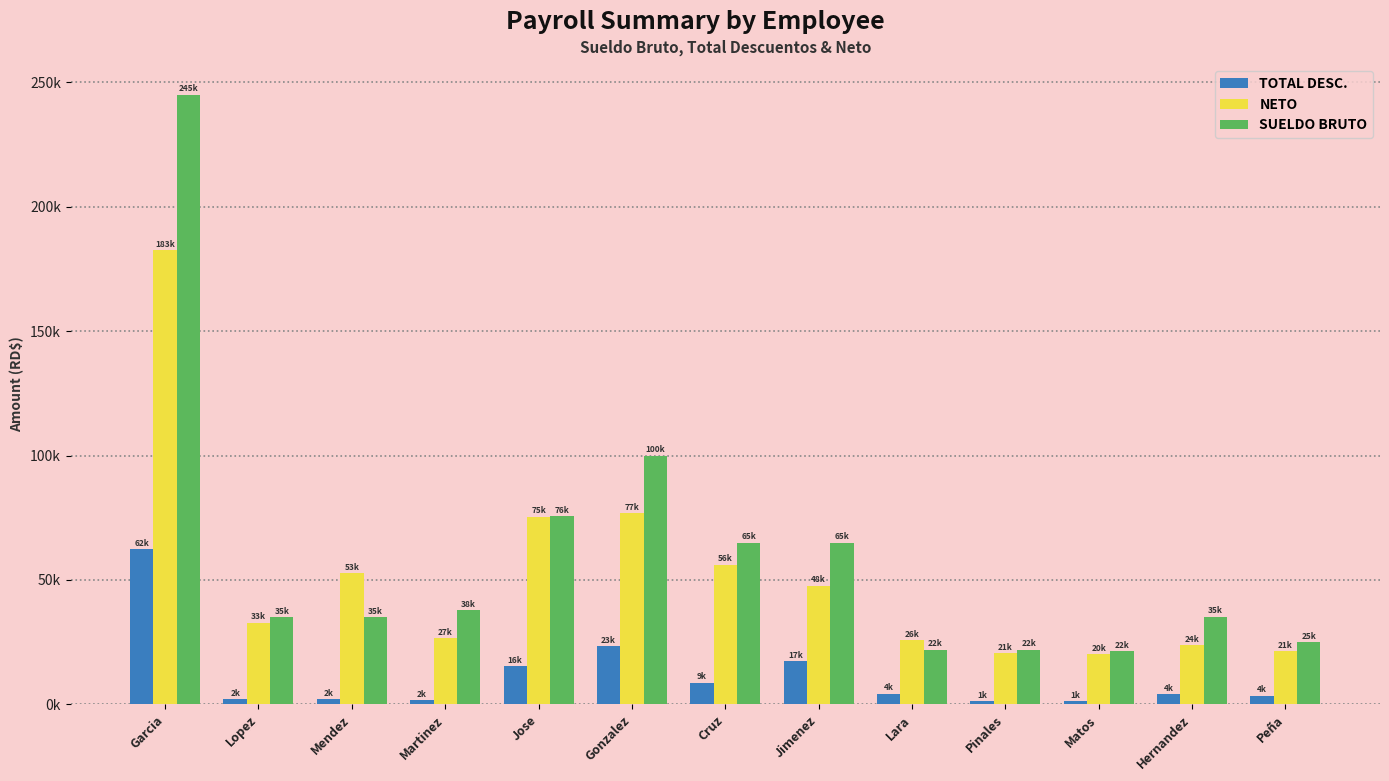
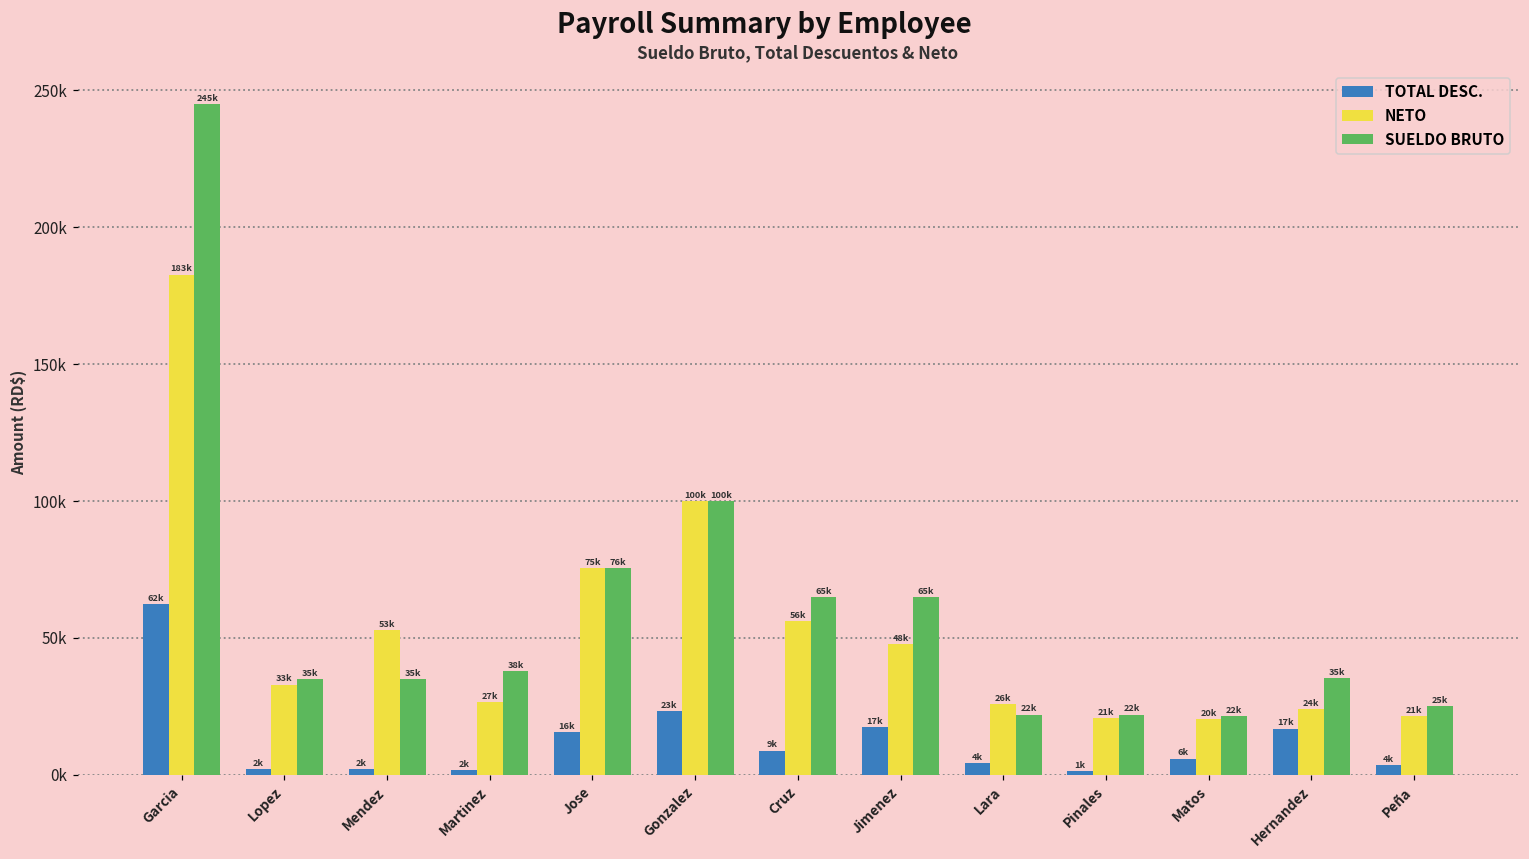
NETO, Gonzalez: 77k -> 100k
TOTAL DESC., Matos: 1k -> 6k
TOTAL DESC., Hernandez: 4k -> 17k
